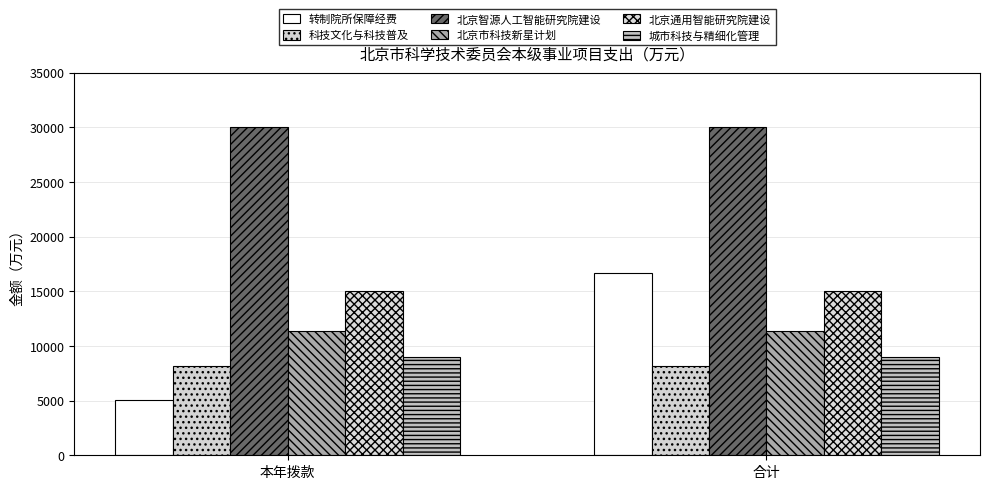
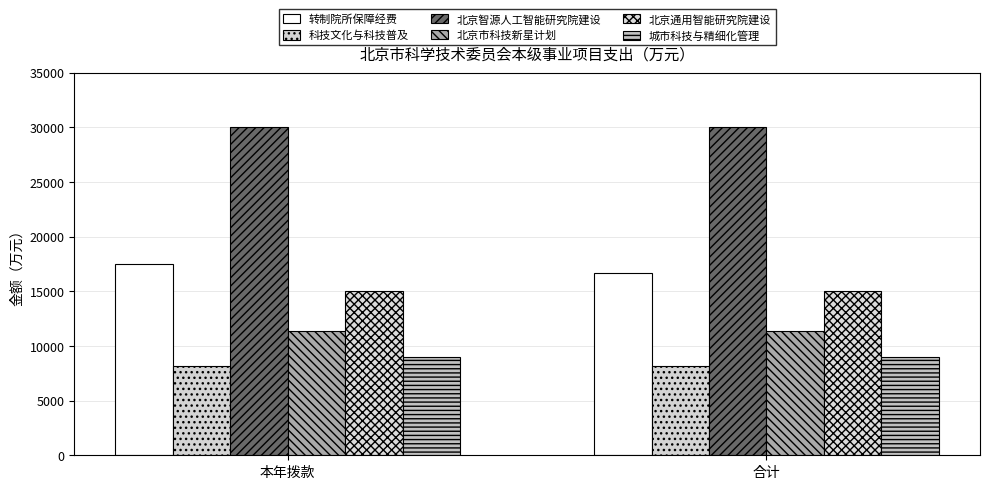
转制院所保障经费, 本年拨款: 5000 -> 17500
